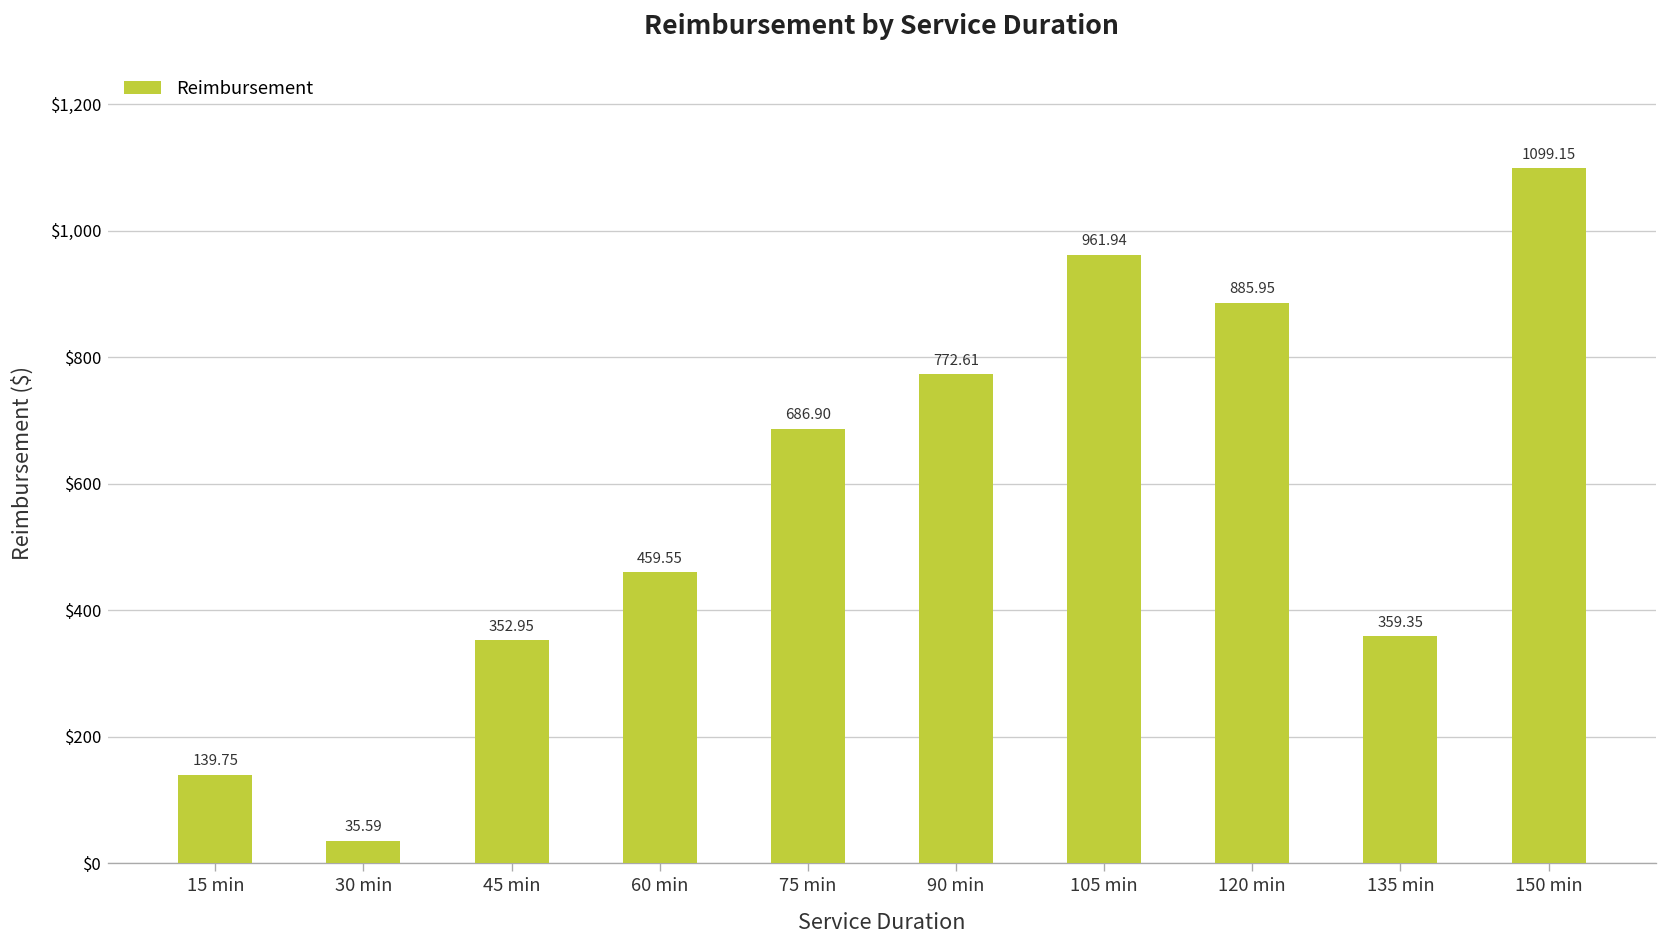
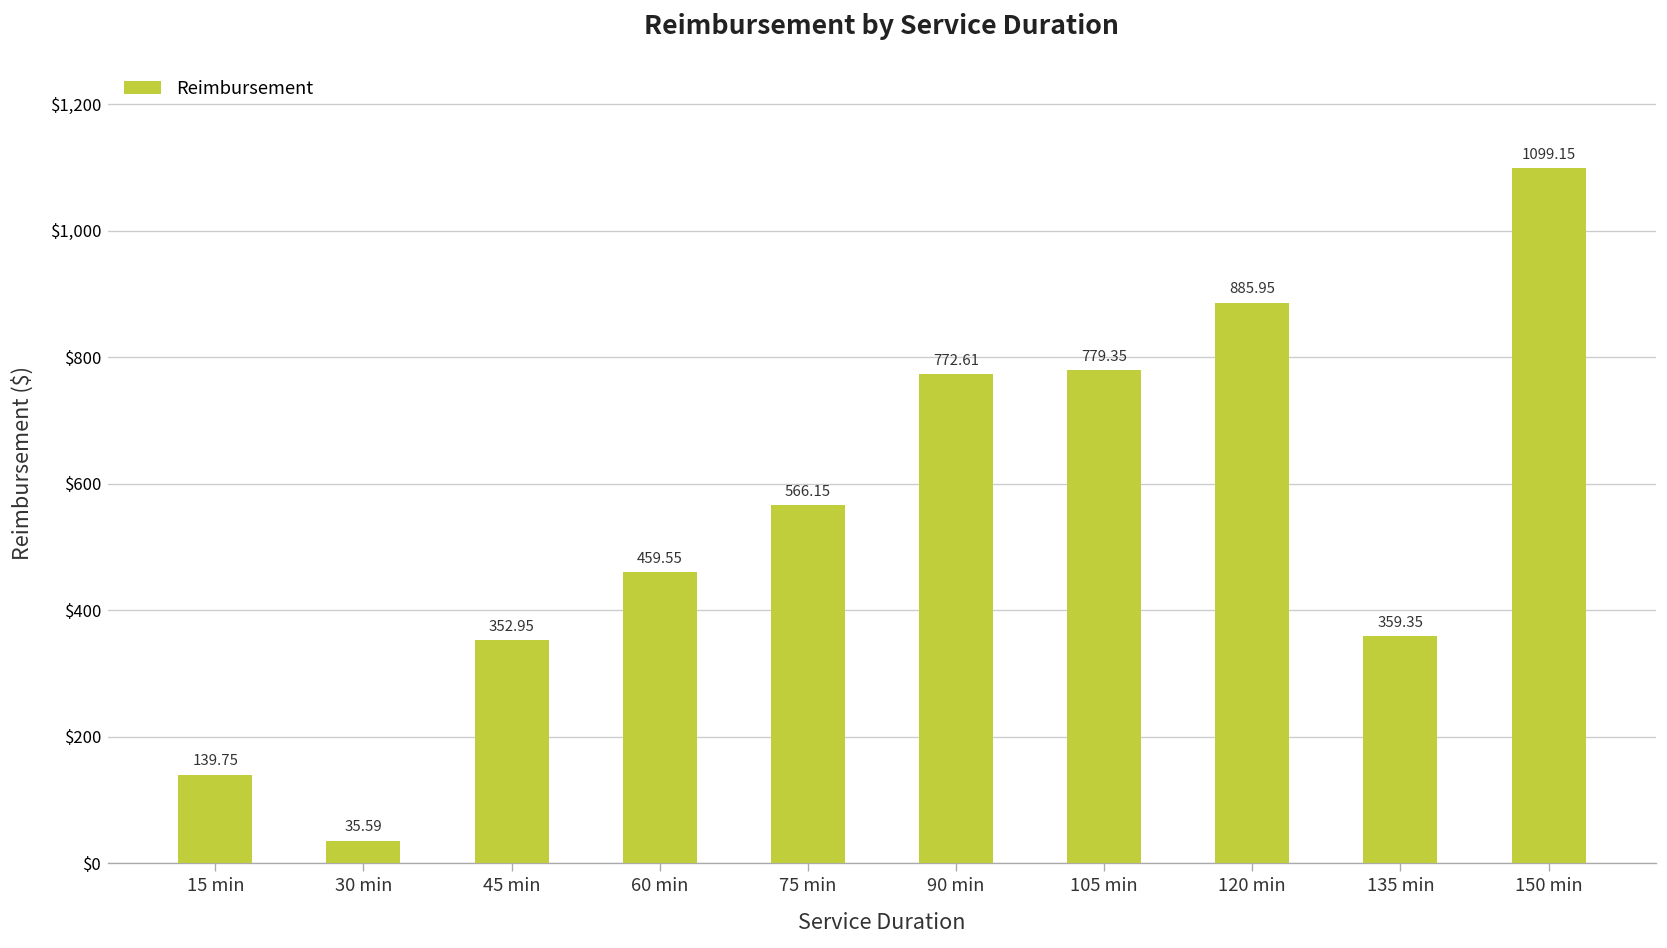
75 min: 686.90 -> 566.15
105 min: 961.94 -> 779.35
